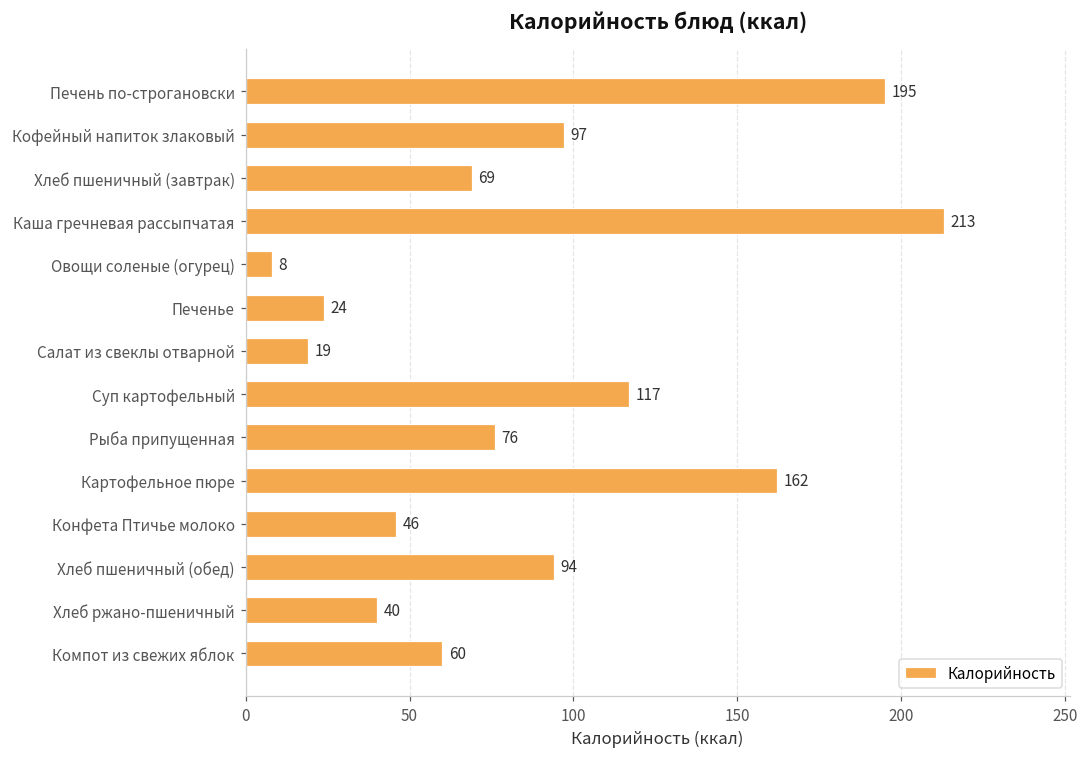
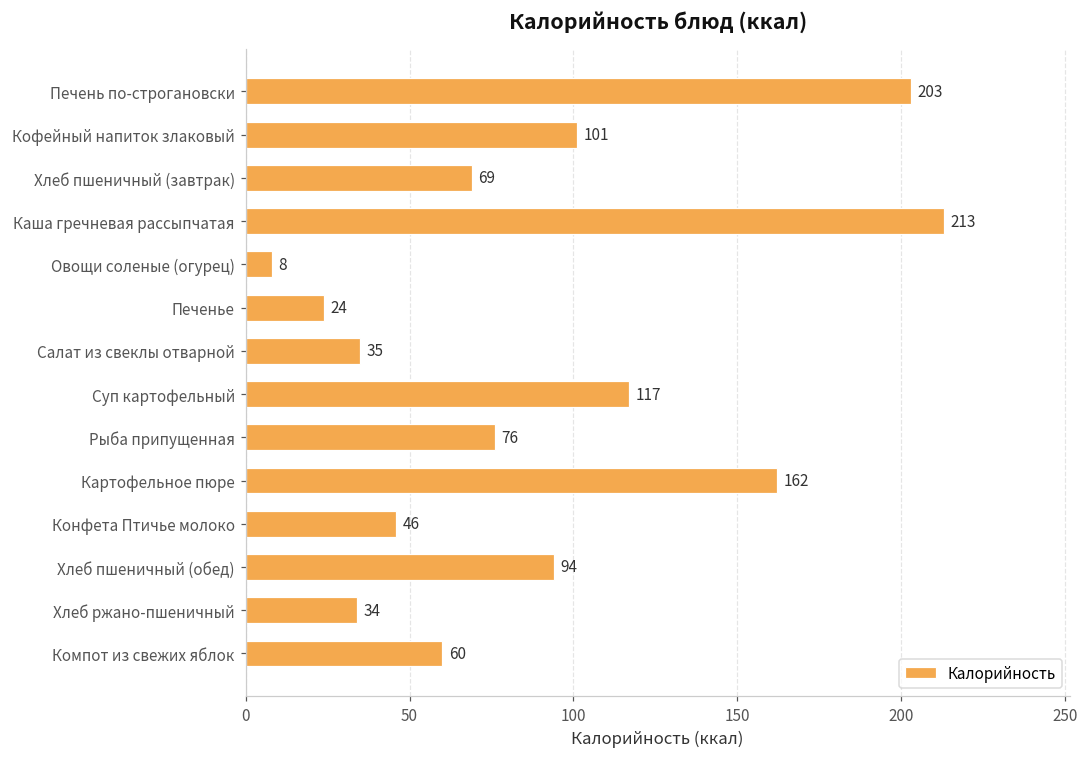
Печень по-строгановски: 195 -> 203
Кофейный напиток злаковый: 97 -> 101
Салат из свеклы отварной: 19 -> 35
Хлеб ржано-пшеничный: 40 -> 34
